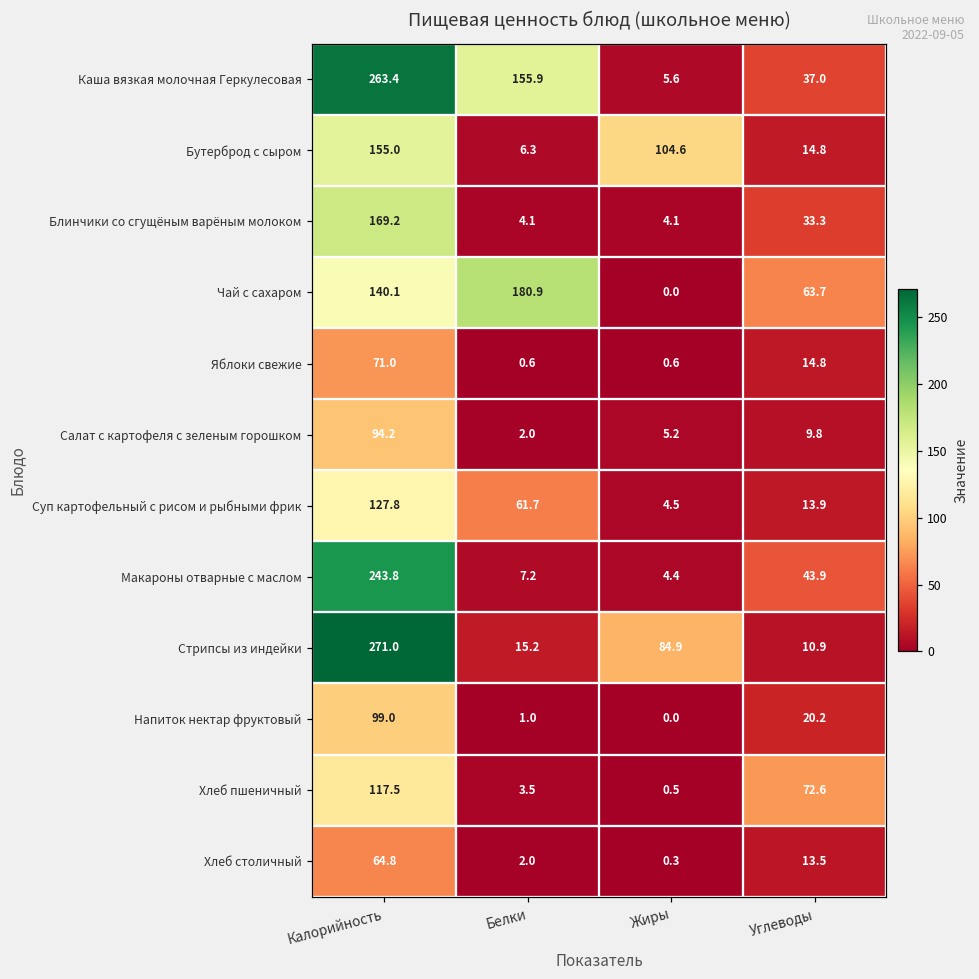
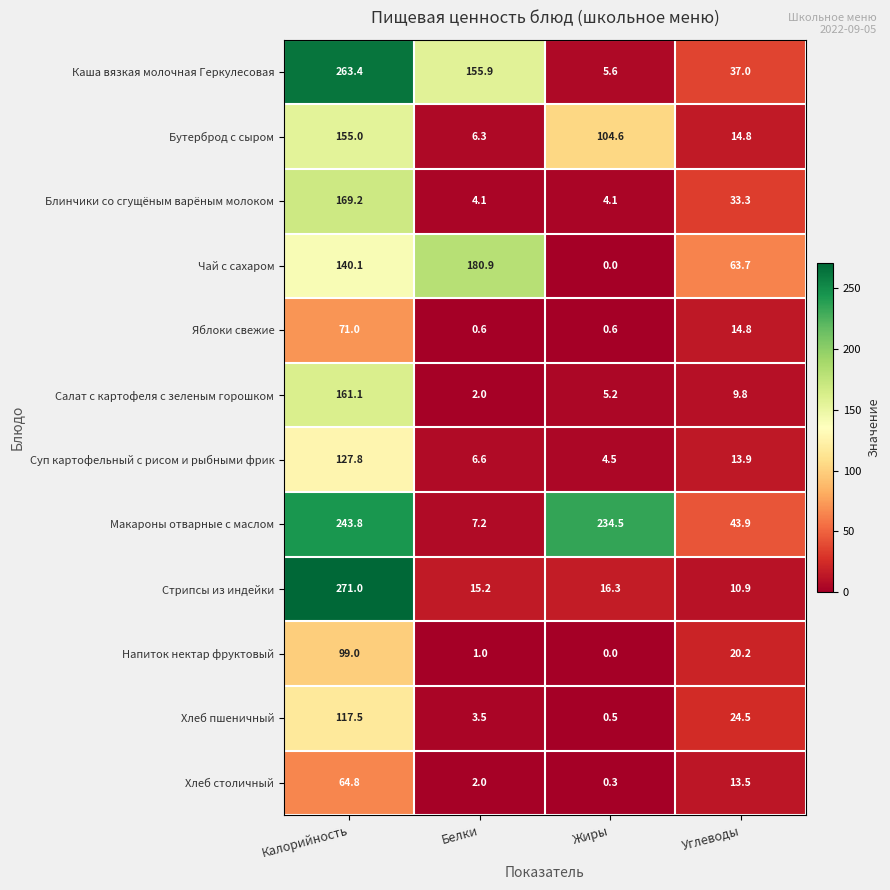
Салат с картофеля с зеленым горошком, Калорийность: 94.2 -> 161.1
Суп картофельный с рисом и рыбными фрик, Белки: 61.7 -> 6.6
Макароны отварные с маслом, Жиры: 4.4 -> 234.5
Стрипсы из индейки, Жиры: 84.9 -> 16.3
Хлеб пшеничный, Углеводы: 72.6 -> 24.5
